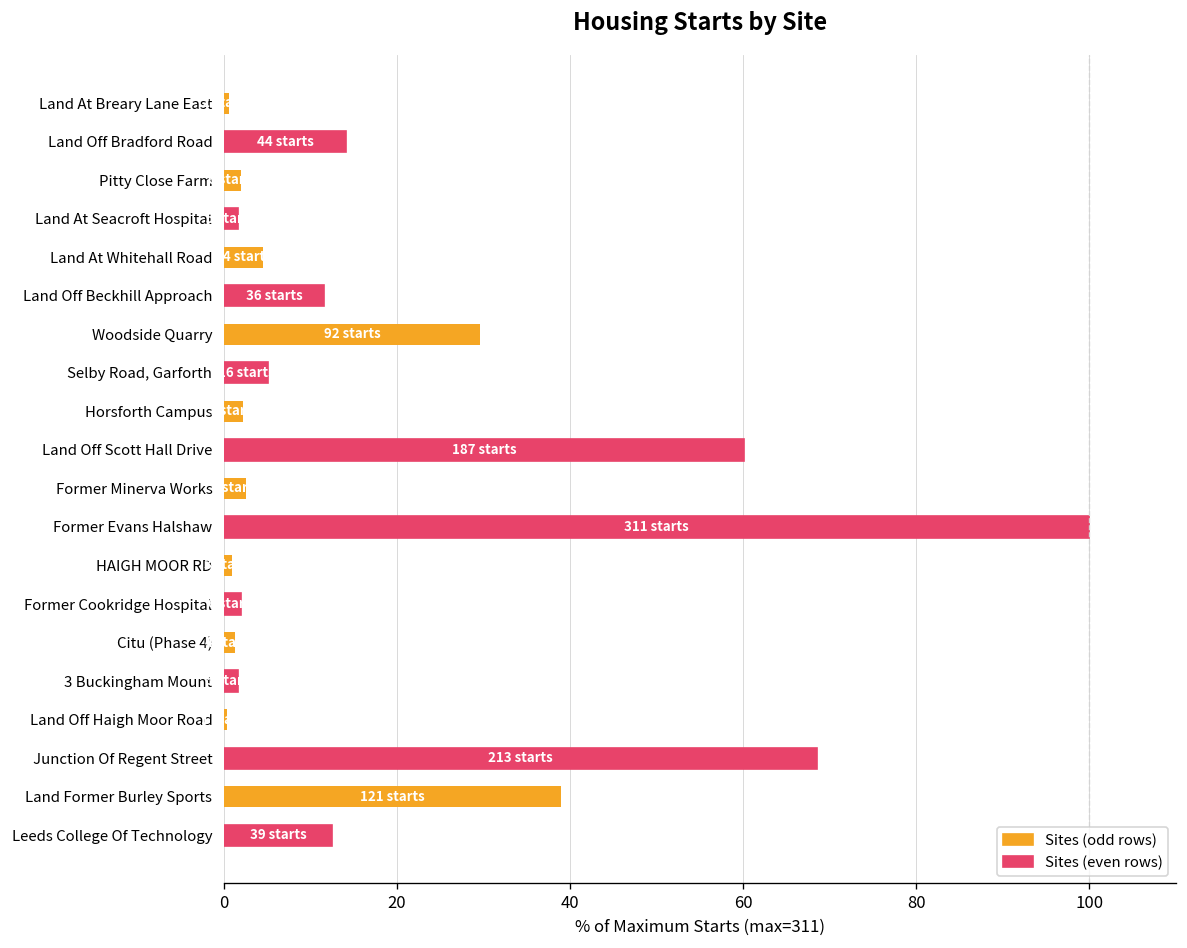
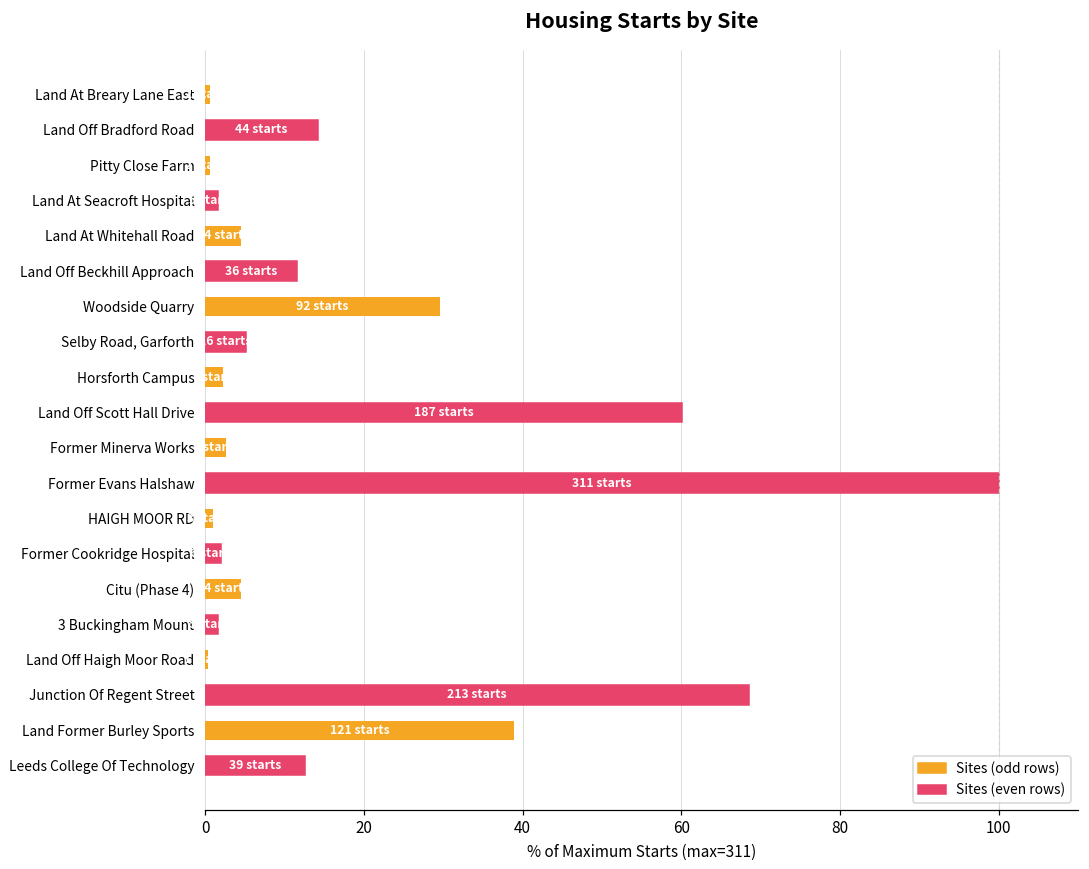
Pitty Close Farm: 2 -> 1
Citu (Phase 4): 1 -> 5
